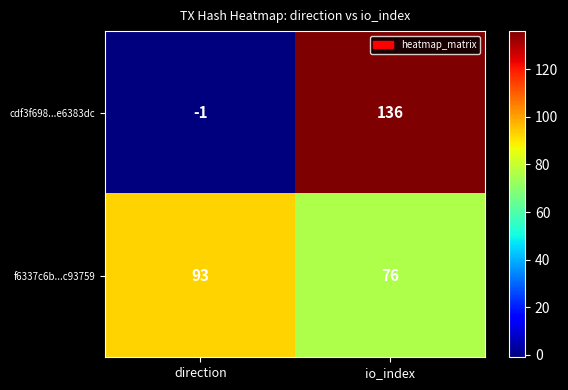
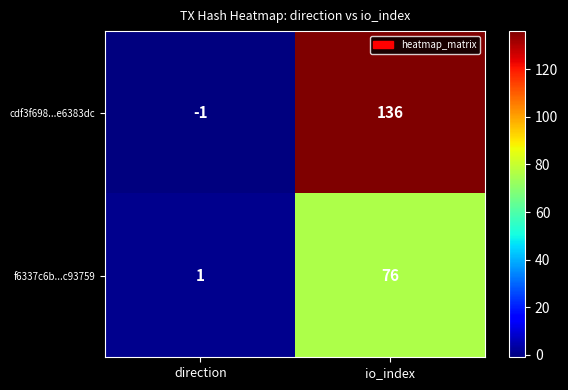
f6337c6b...c93759, direction: 93 -> 1
